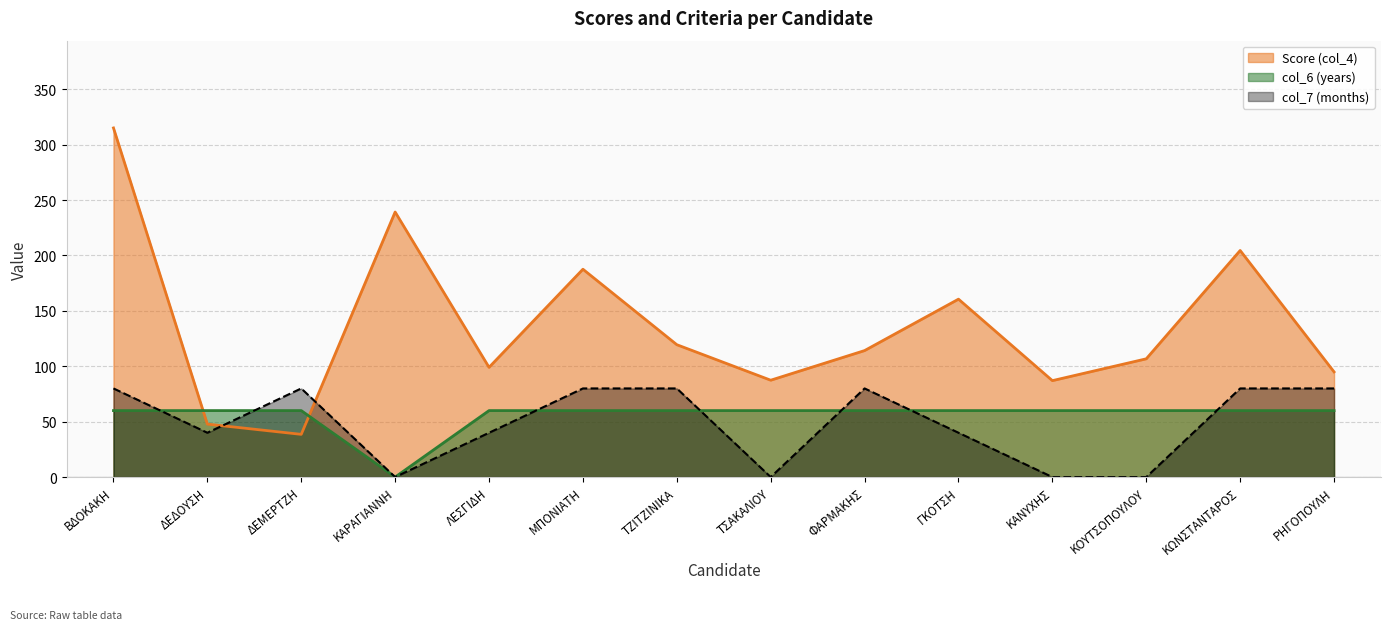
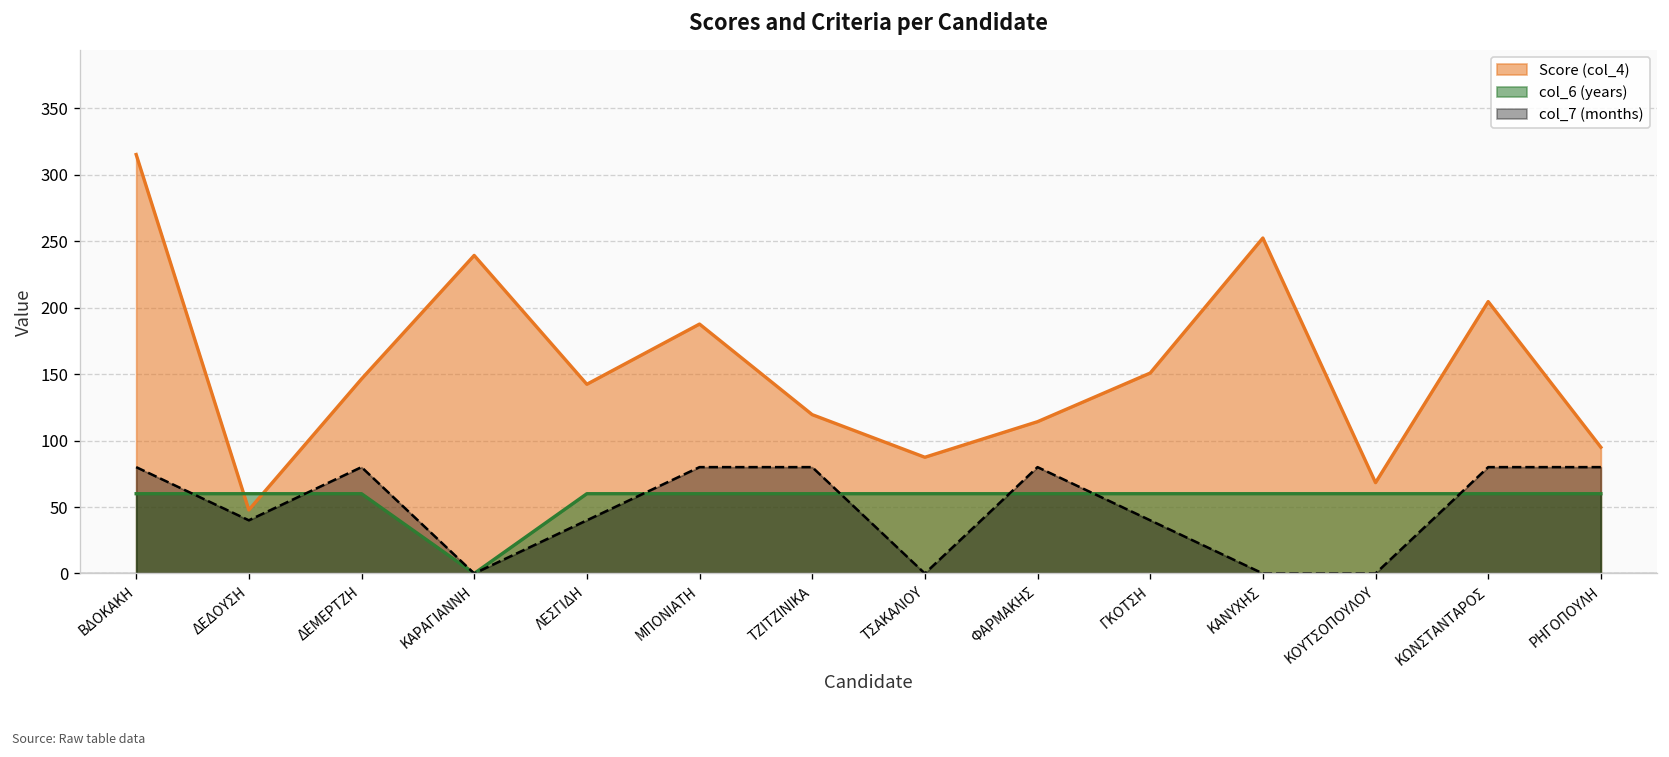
Score (col_4), ΔΕΜΕΡΤΖΗ: 39 -> 146
Score (col_4), ΛΕΣΓΙΔΗ: 99 -> 142
Score (col_4), ΓΚΟΤΣΗ: 161 -> 151
Score (col_4), ΚΑΝΥΧΗΣ: 87 -> 252
Score (col_4), ΚΟΥΤΣΟΠΟΥΛΟΥ: 107 -> 68
